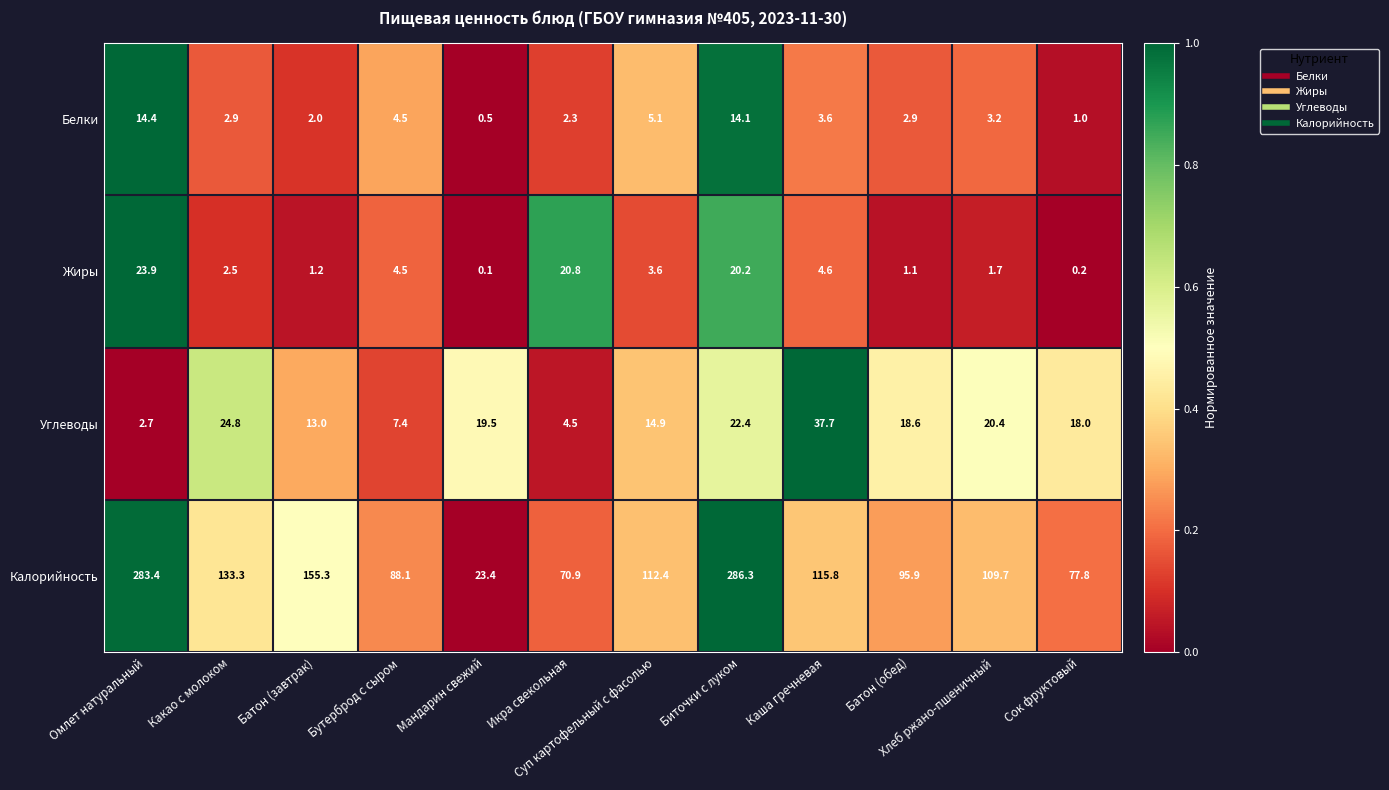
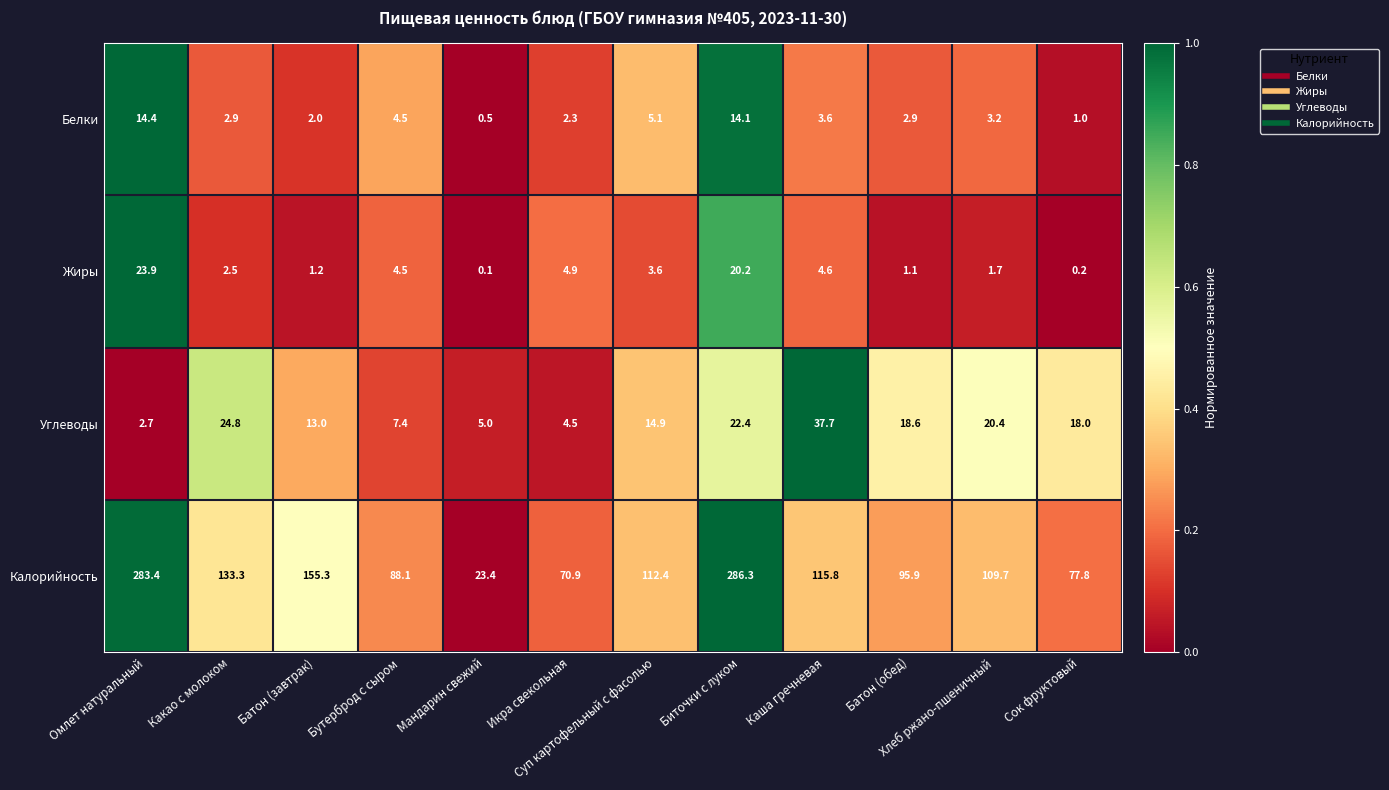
Жиры, Икра свекольная: 20.8 -> 4.9
Углеводы, Мандарин свежий: 19.5 -> 5.0
